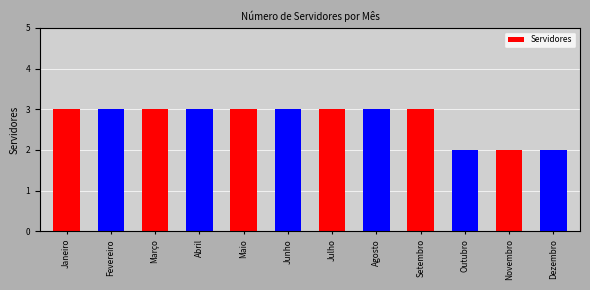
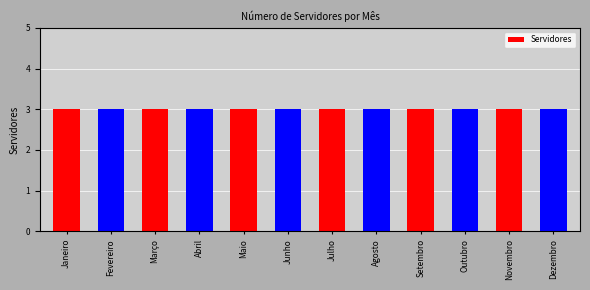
Outubro: 2 -> 3
Novembro: 2 -> 3
Dezembro: 2 -> 3
